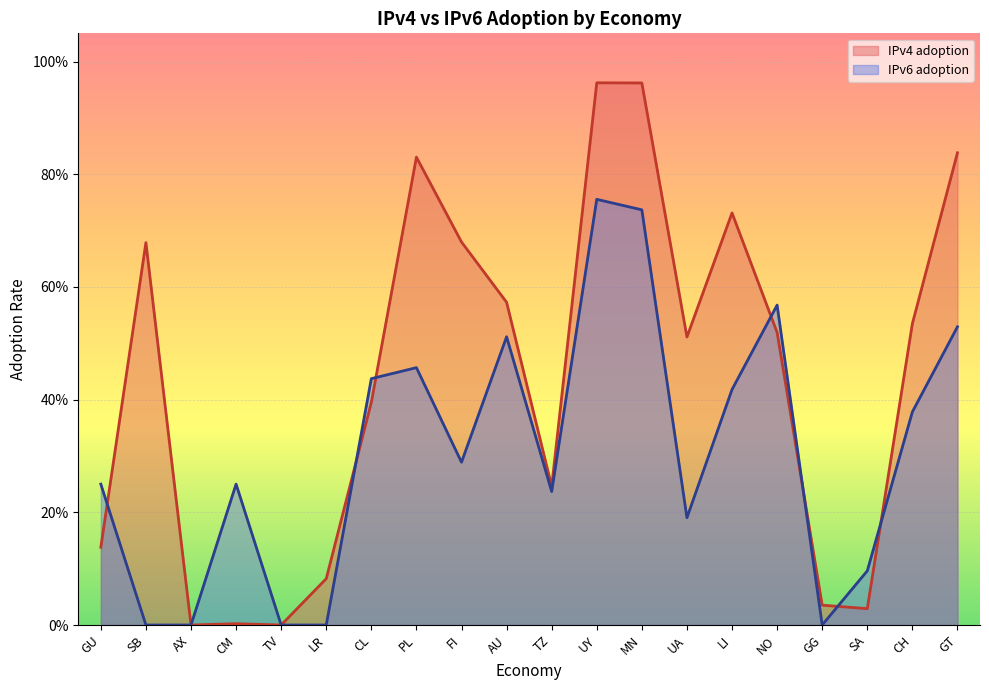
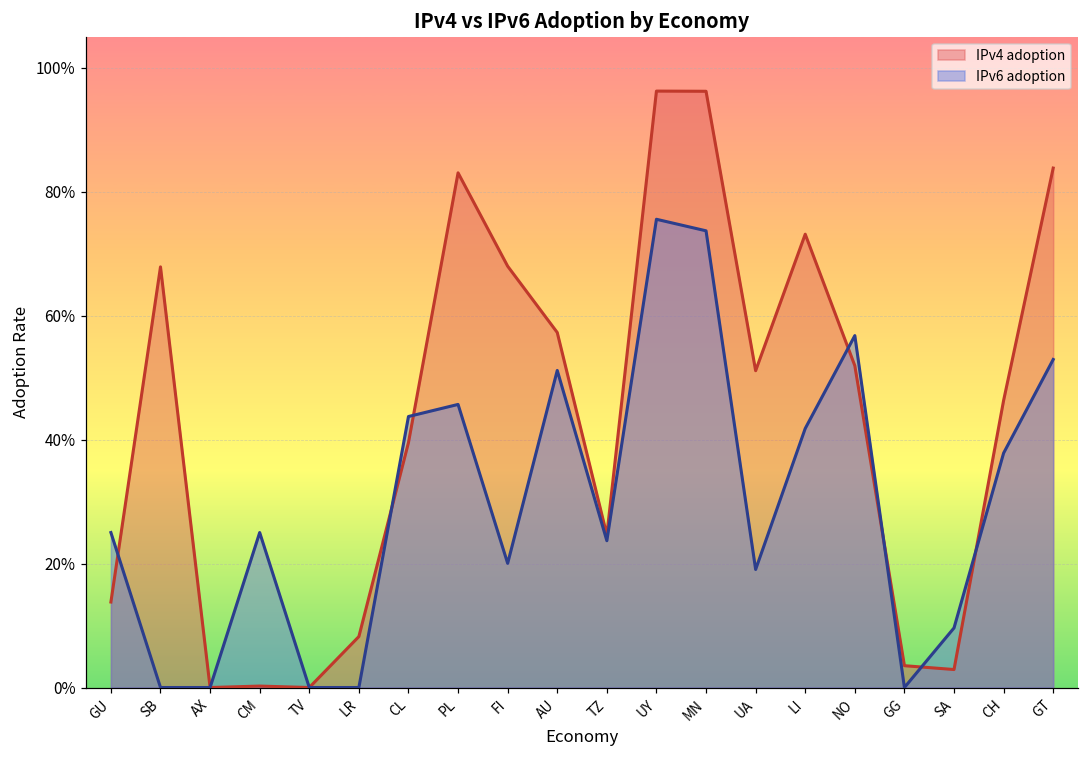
IPv6 adoption, FI: 29% -> 20%
IPv4 adoption, CH: 53% -> 46%
